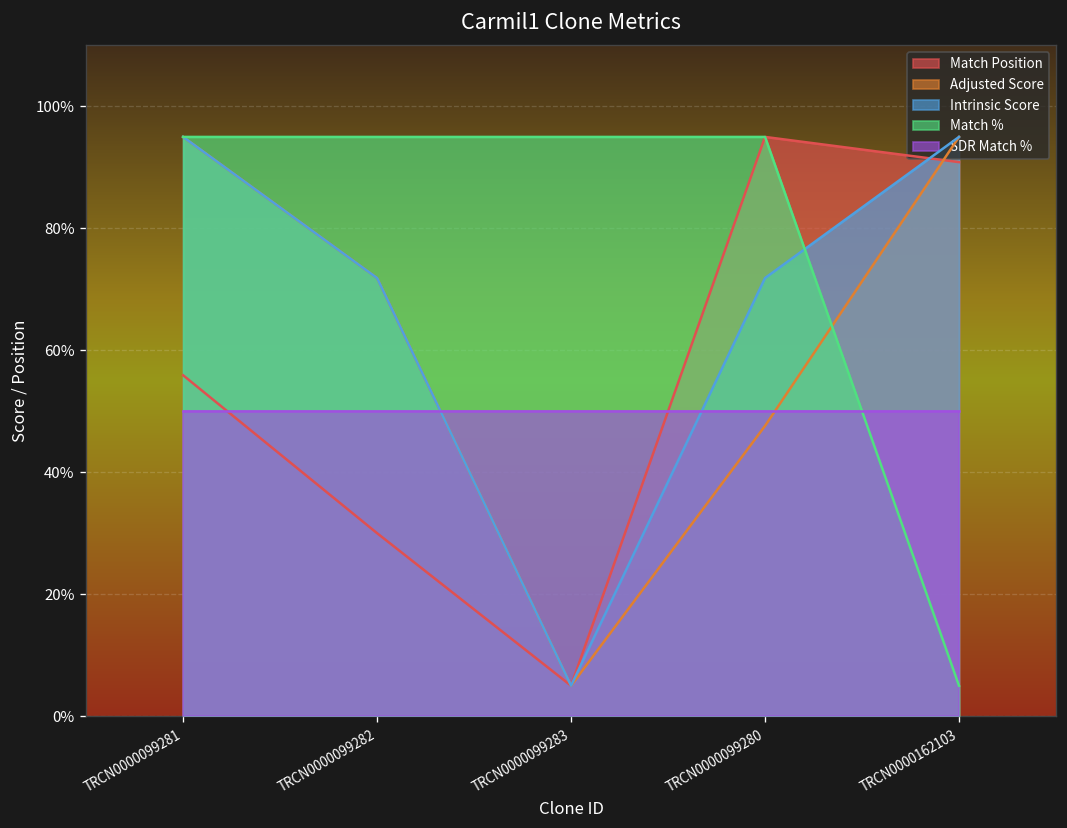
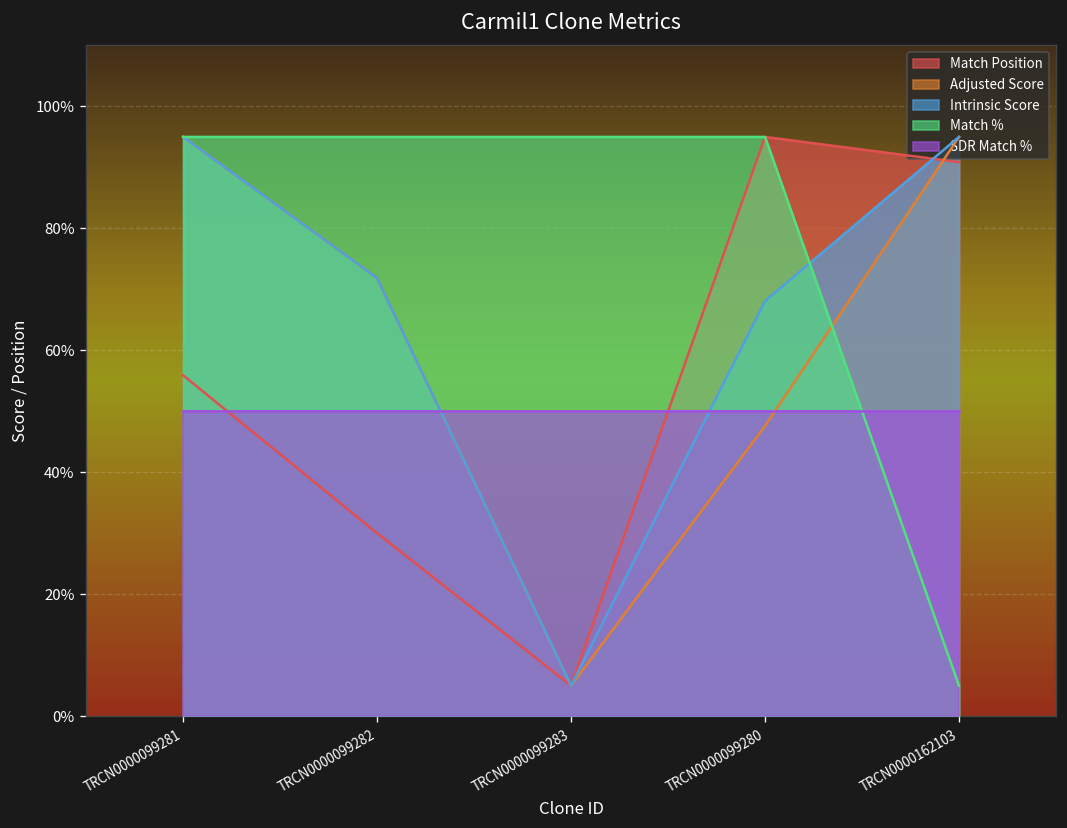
Intrinsic Score, TRCN0000099280: 72% -> 68%
